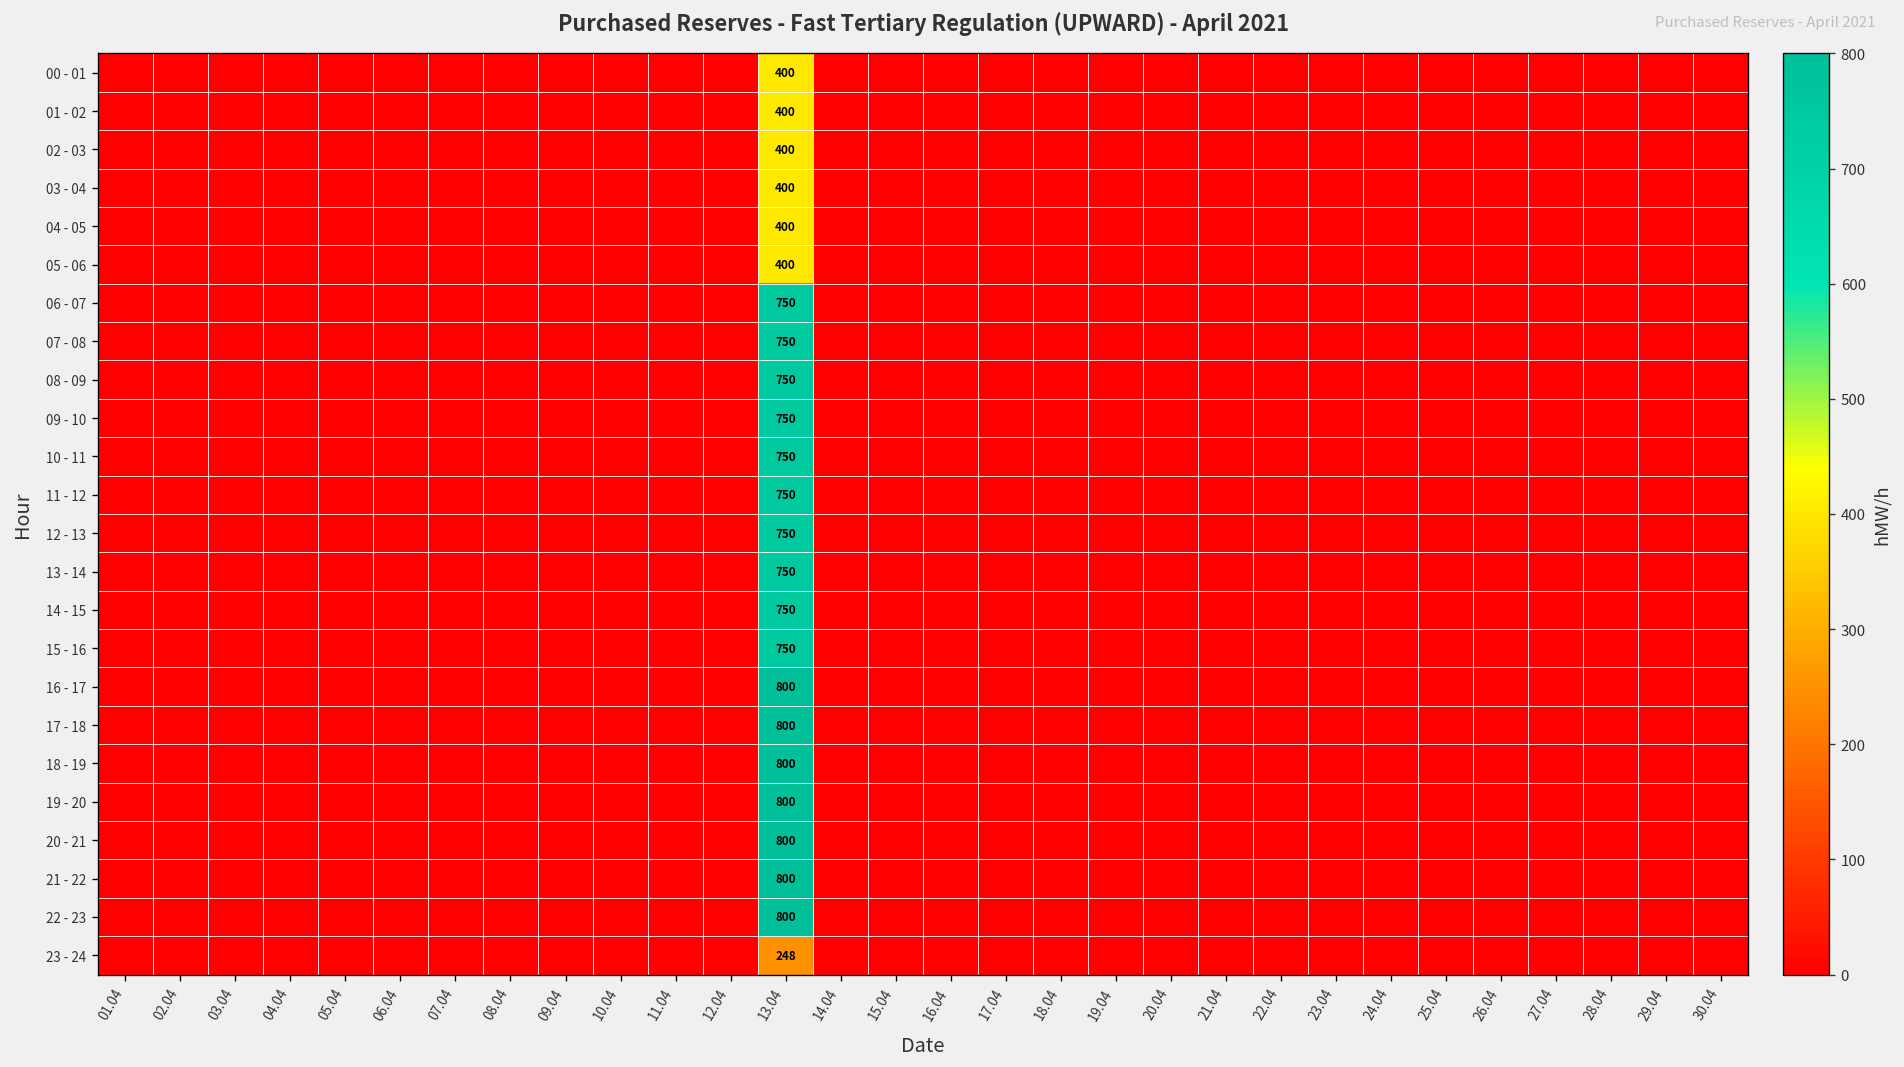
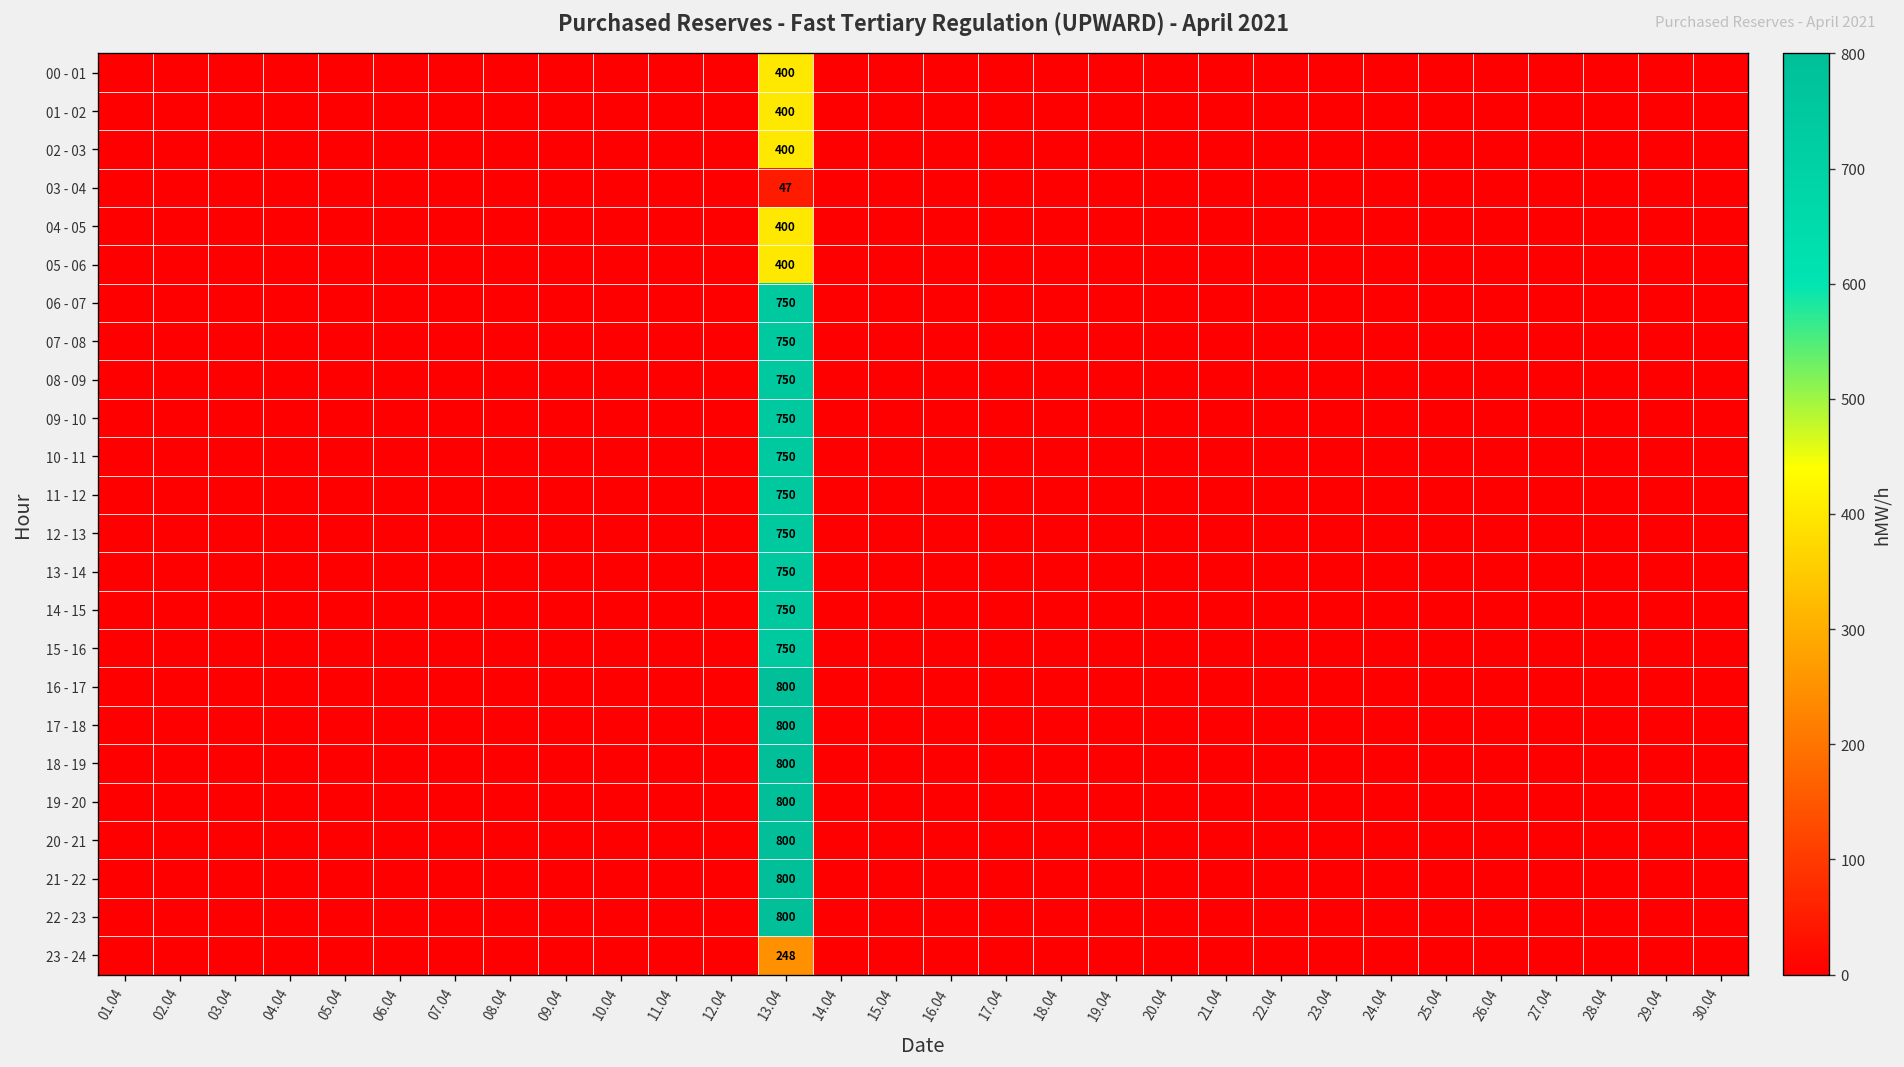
03 - 04, 13.04: 400 -> 47
